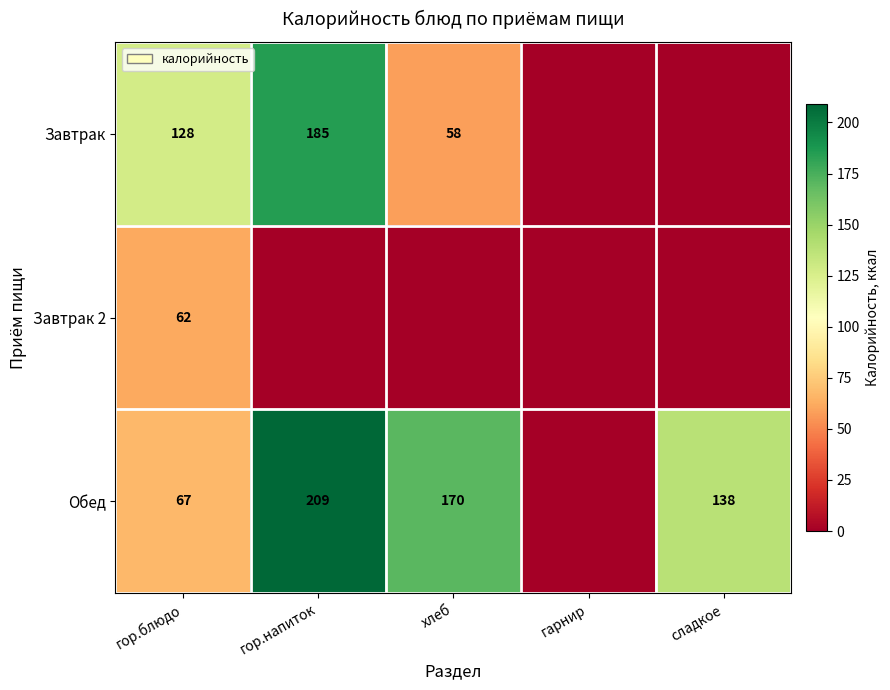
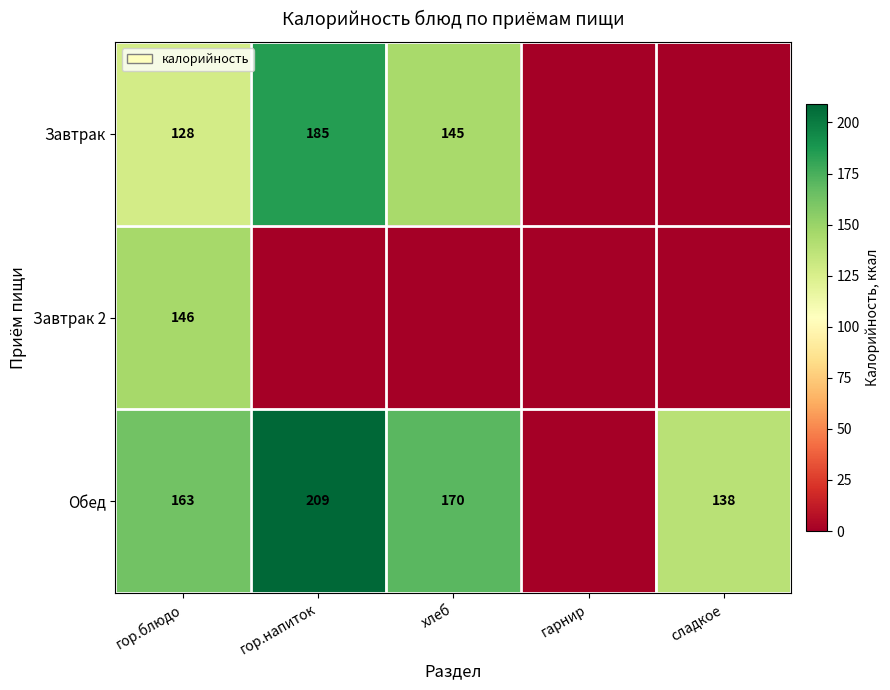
Завтрак, хлеб: 58 -> 145
Завтрак 2, гор.блюдо: 62 -> 146
Обед, гор.блюдо: 67 -> 163
